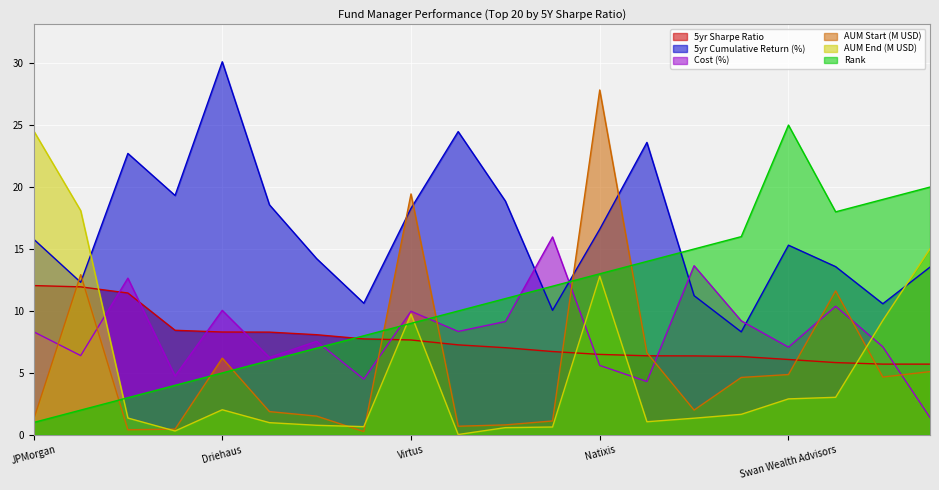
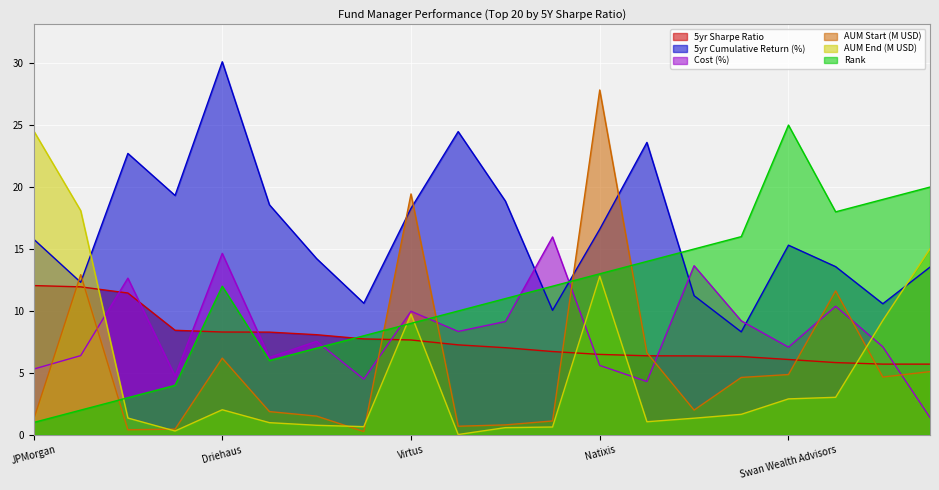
Cost (%), JPMorgan: 8.3 -> 5.3
Cost (%), Driehaus: 10.0 -> 14.7
Rank, Driehaus: 5 -> 12
